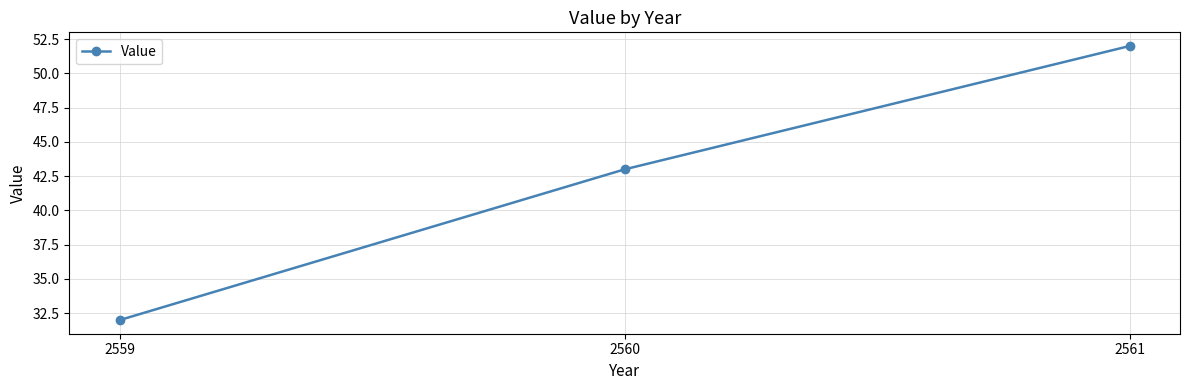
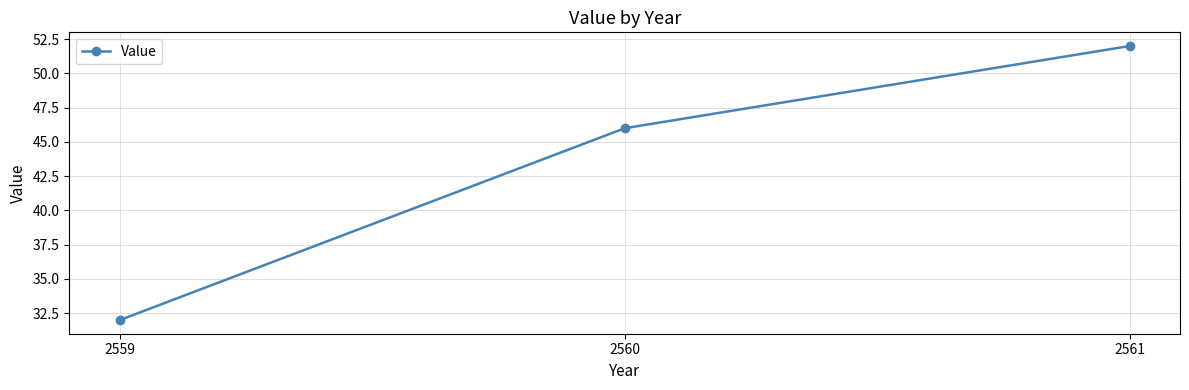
2560: 43 -> 46
